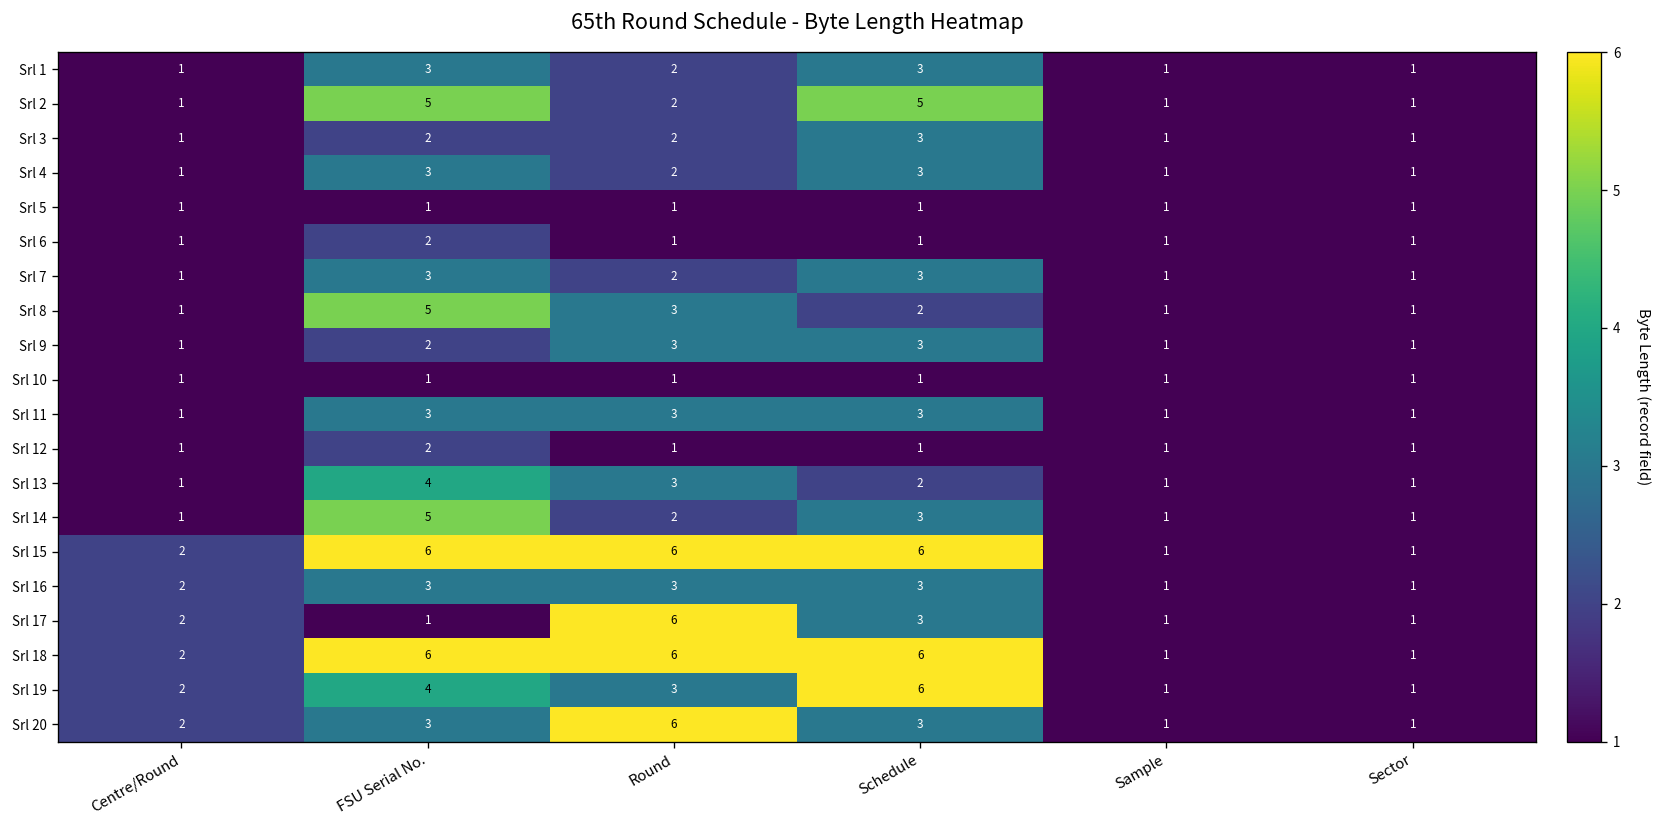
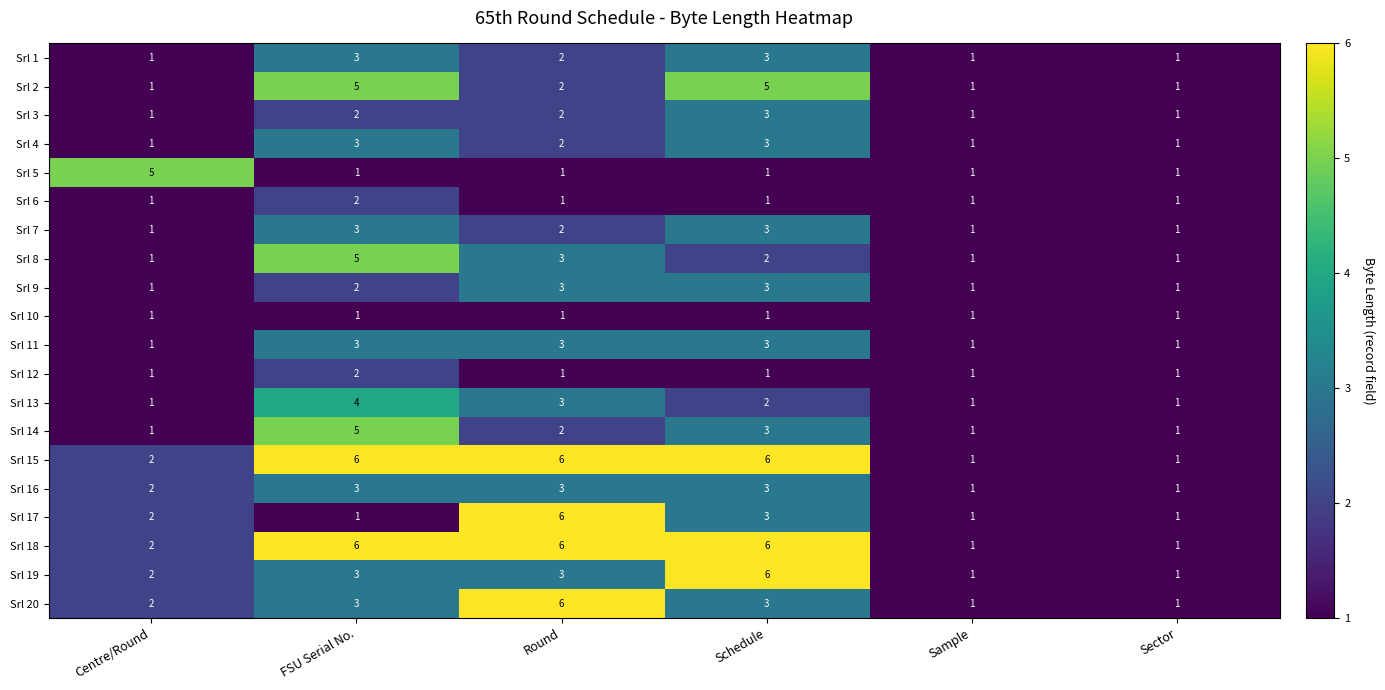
Srl 5, Centre/Round: 1 -> 5
Srl 19, FSU Serial No.: 4 -> 3
